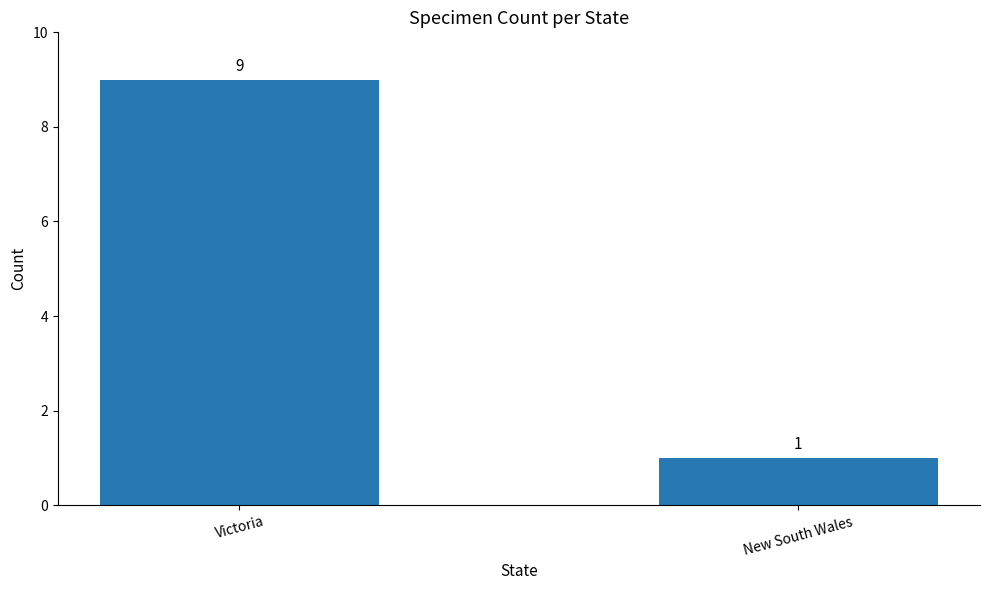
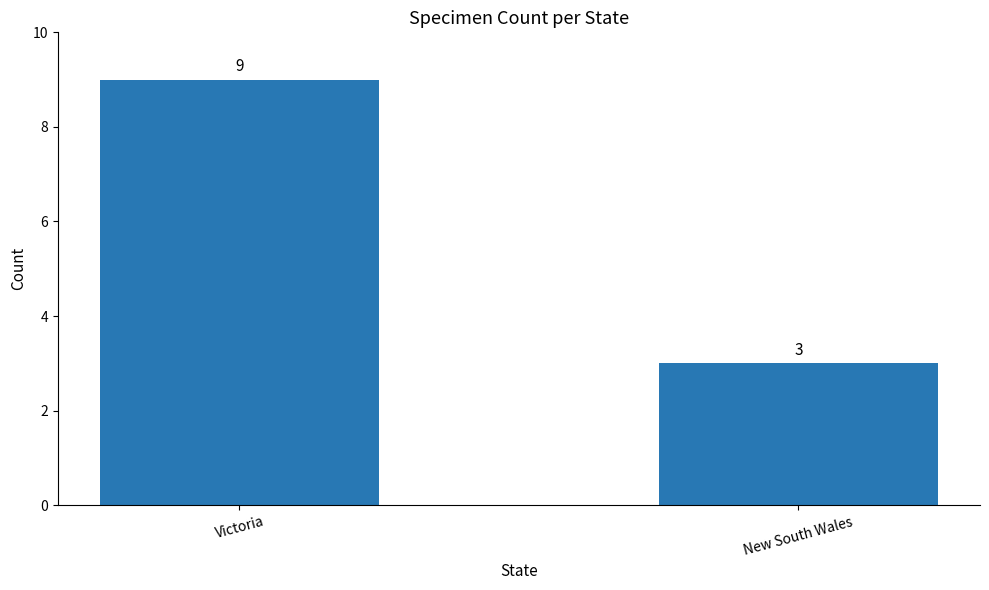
New South Wales: 1 -> 3
